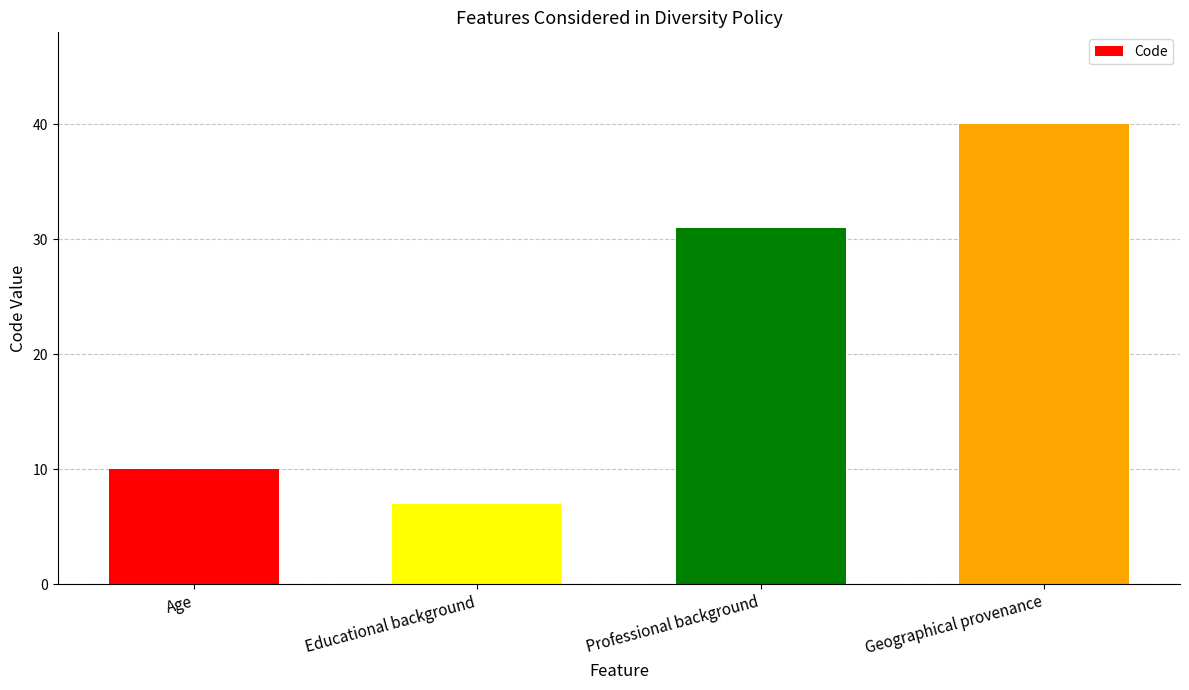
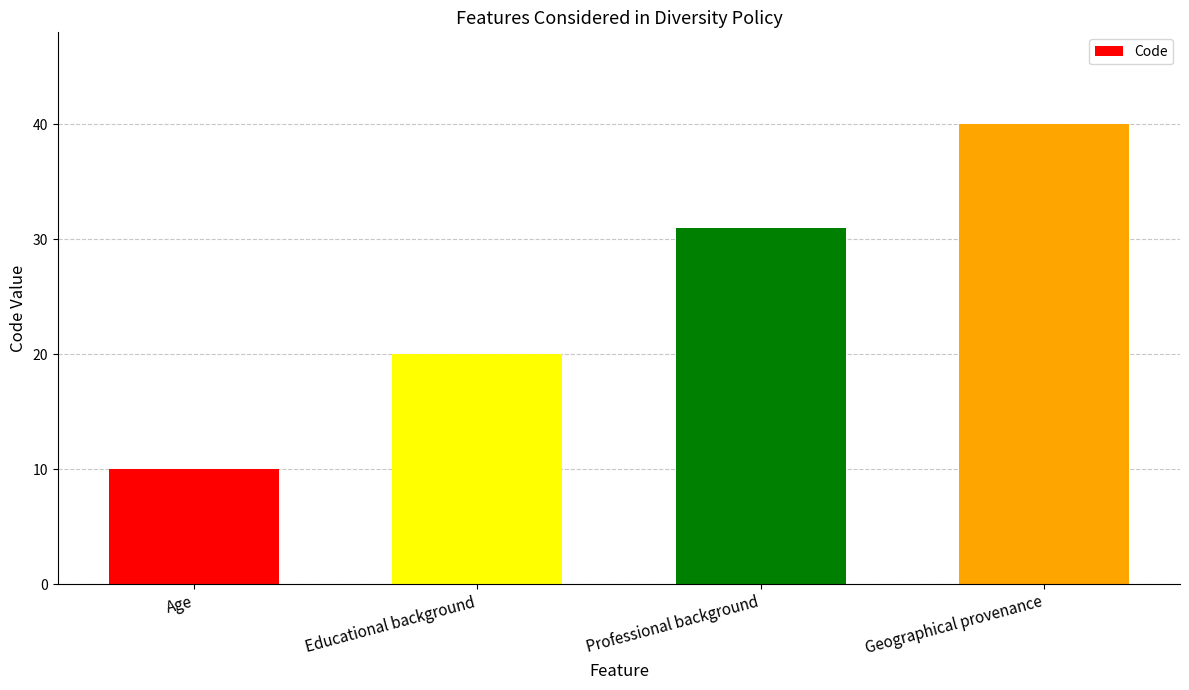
Educational background: 7 -> 20
